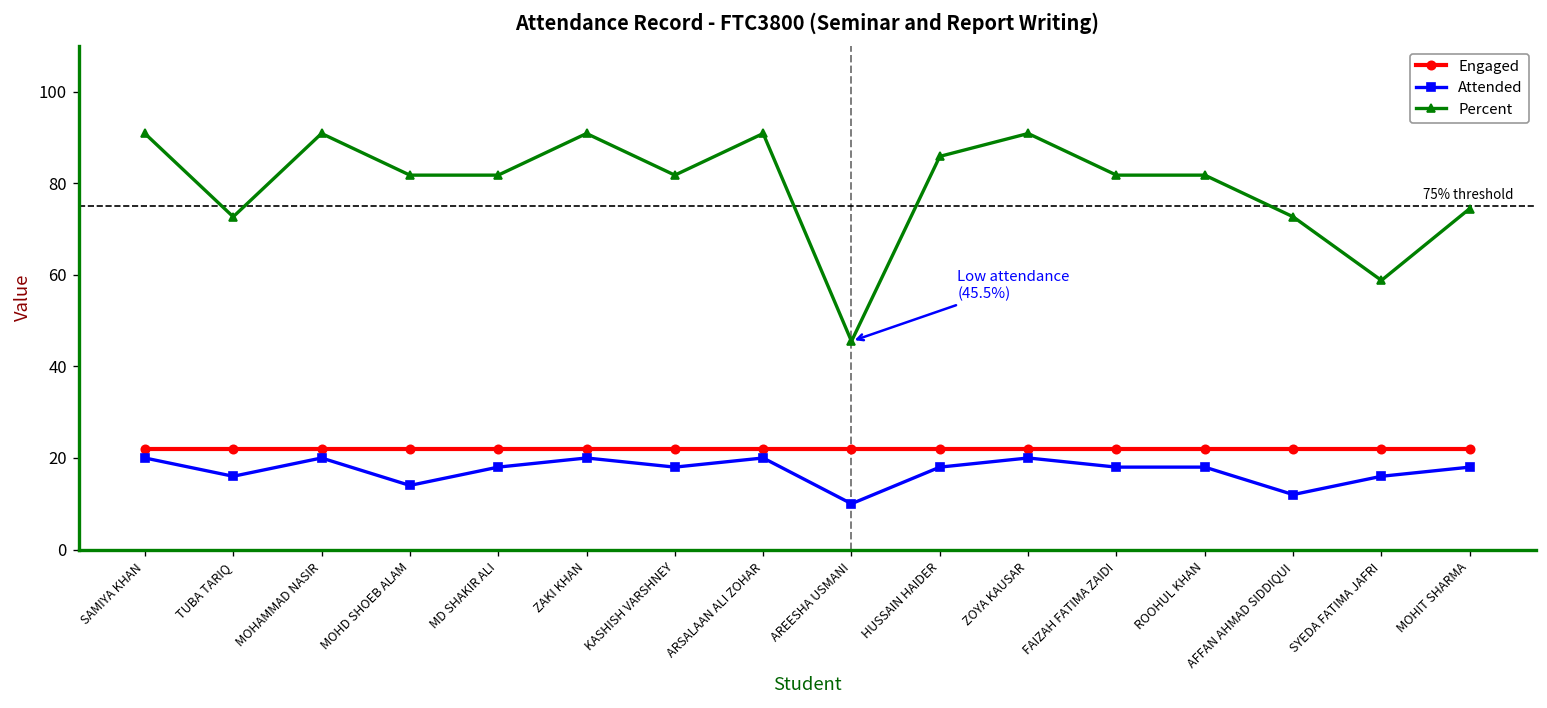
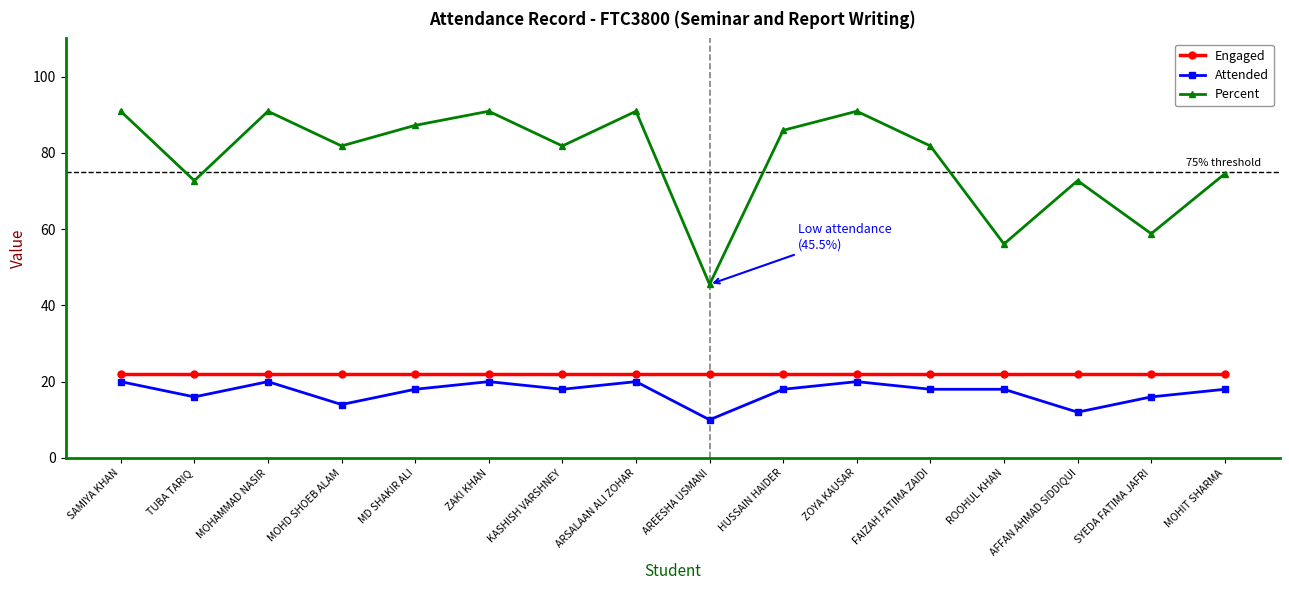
Percent, MD SHAKIR ALI: 82 -> 87
Percent, ROOHUL KHAN: 82 -> 56
